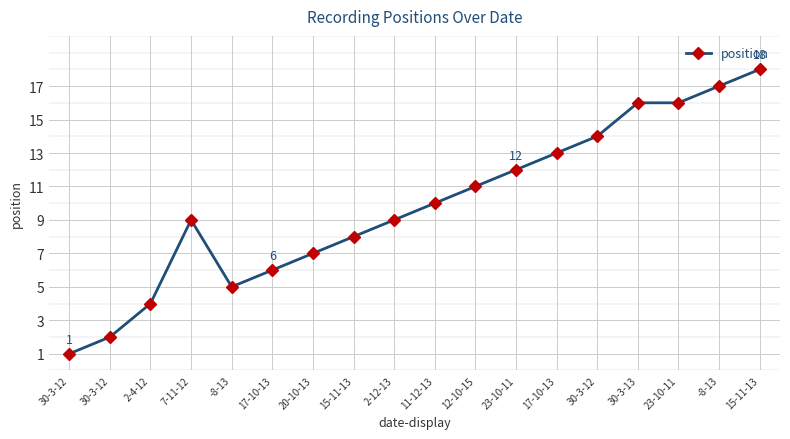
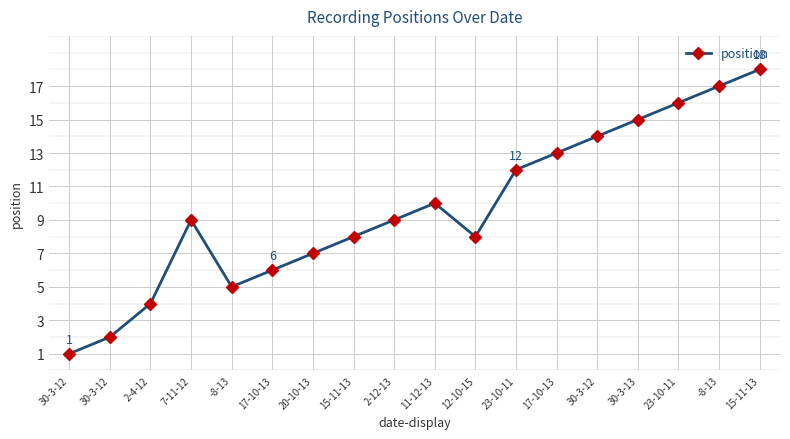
12-10-15: 11 -> 8
30-3-13: 16 -> 15
